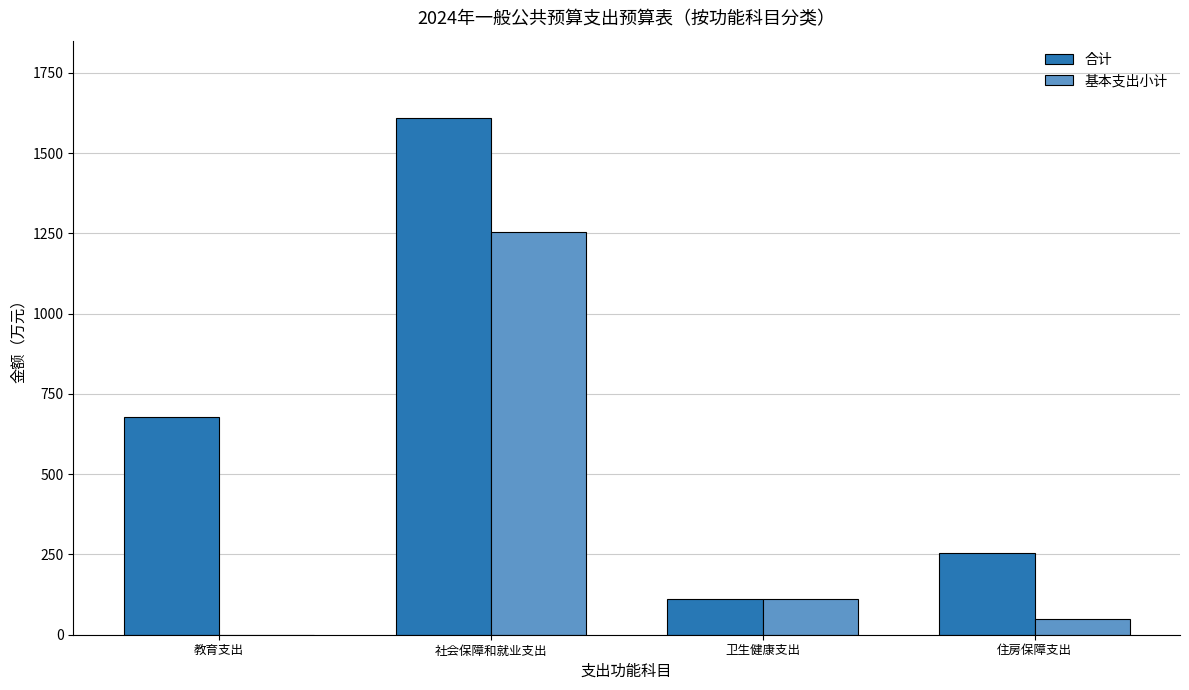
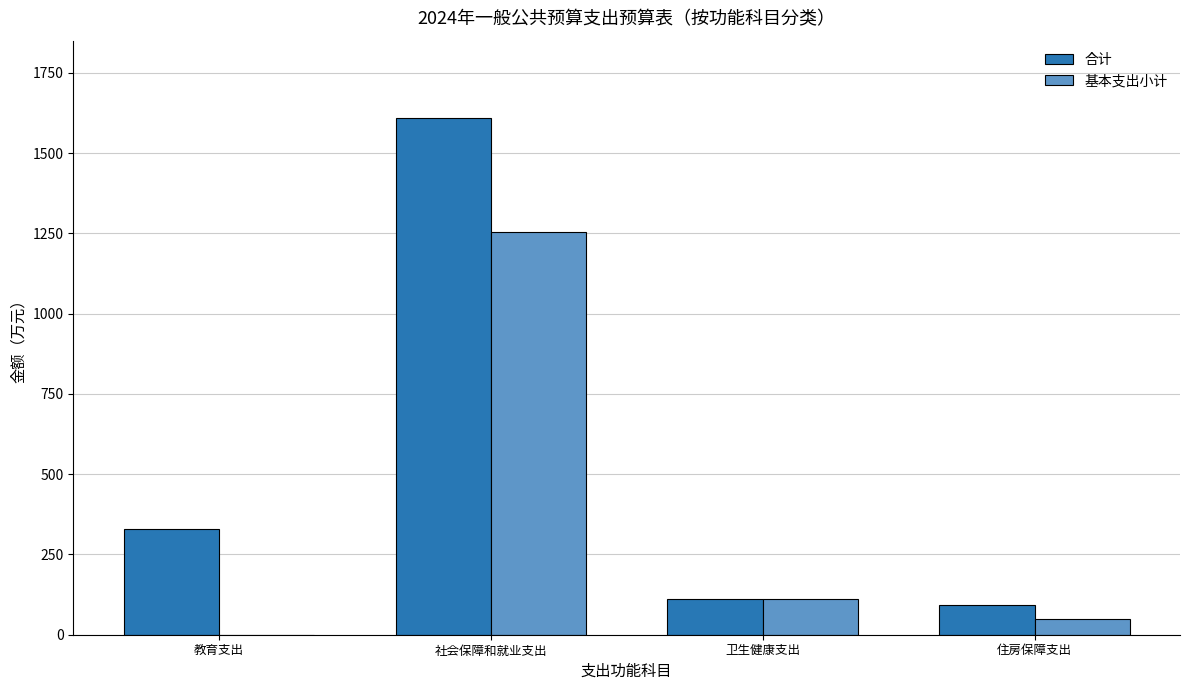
合计, 教育支出: 680 -> 330
合计, 住房保障支出: 250 -> 90
